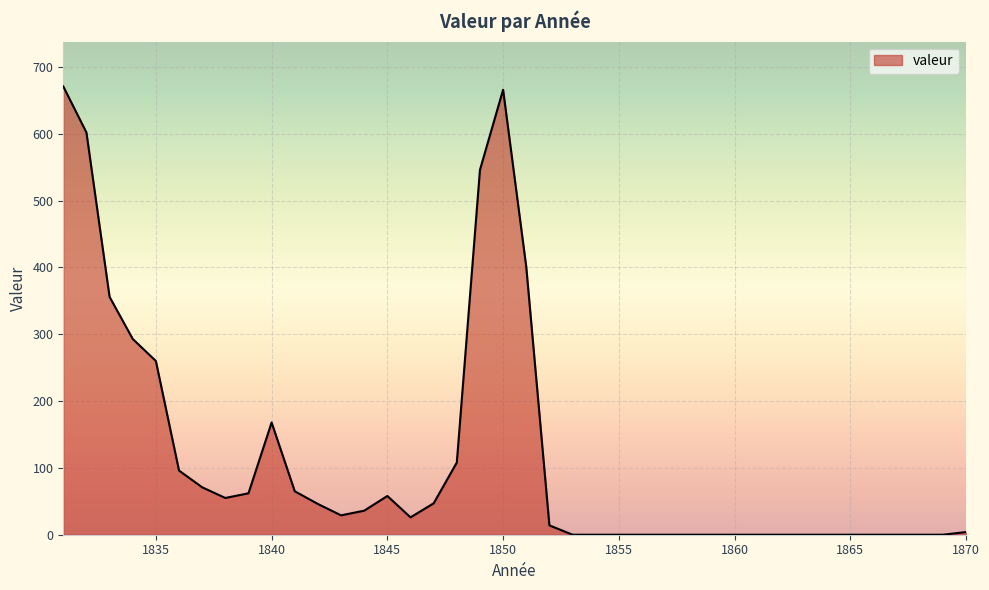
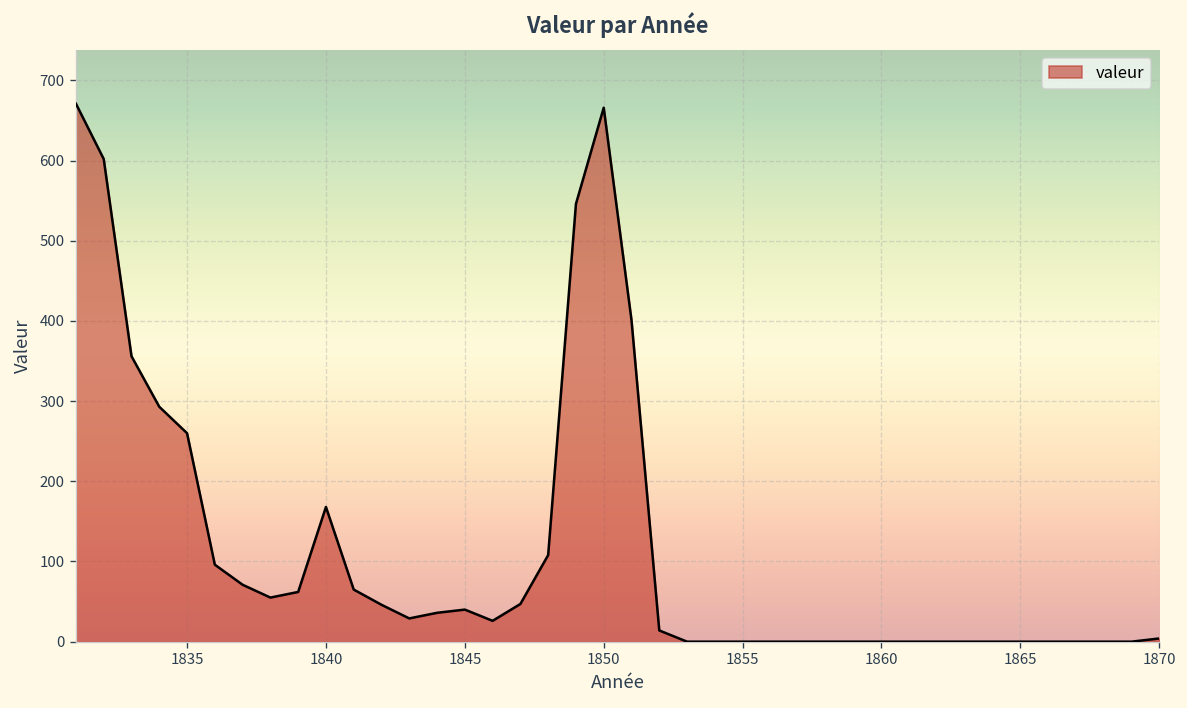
1845: 60 -> 40
